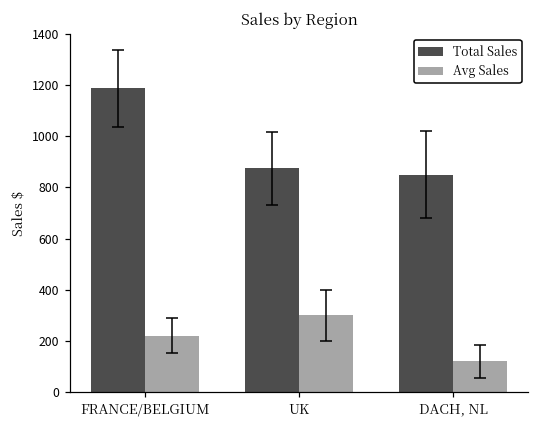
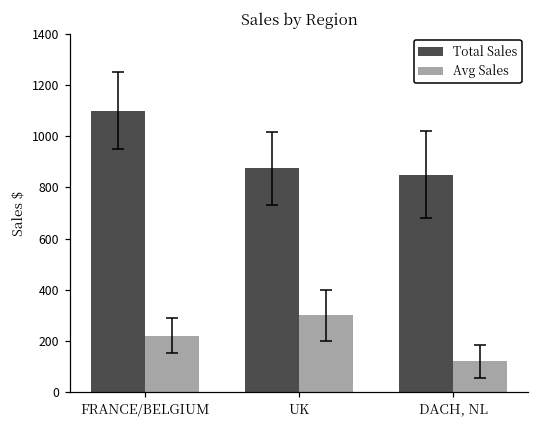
Total Sales, FRANCE/BELGIUM: 1190 -> 1100
